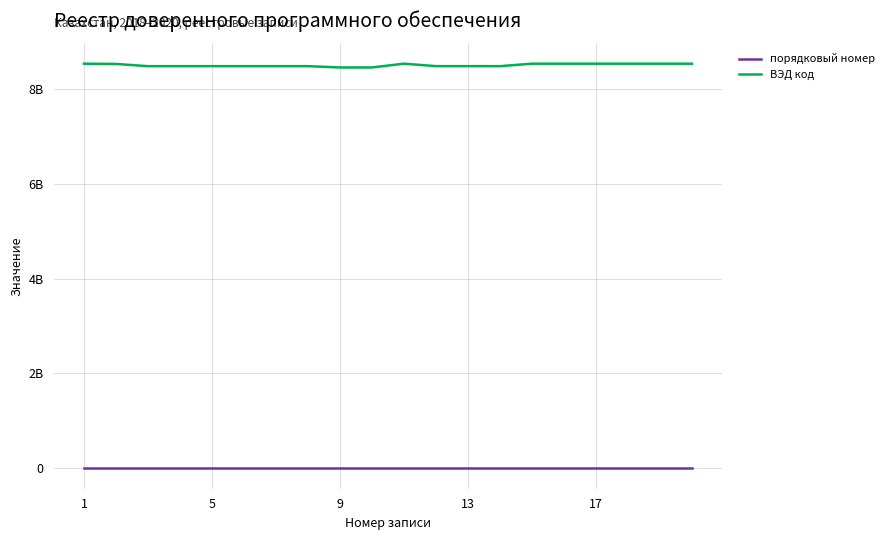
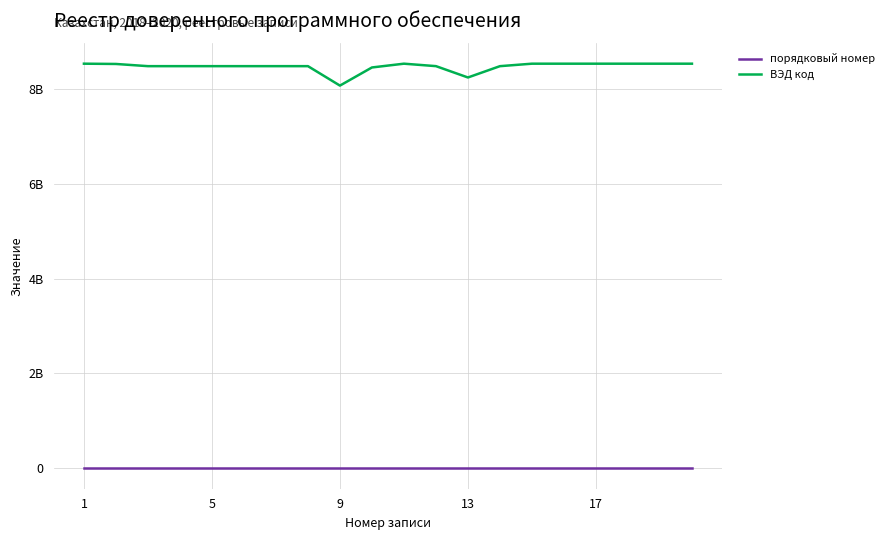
ВЭД код, 9: 8400000000 -> 8100000000
ВЭД код, 13: 8500000000 -> 8200000000
